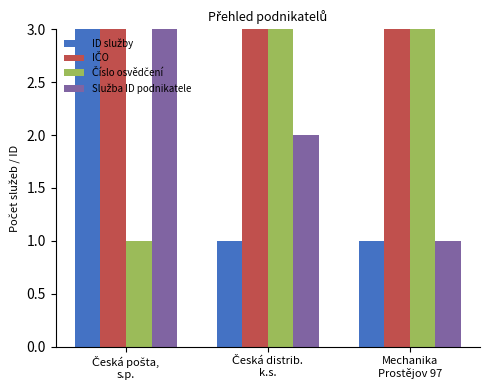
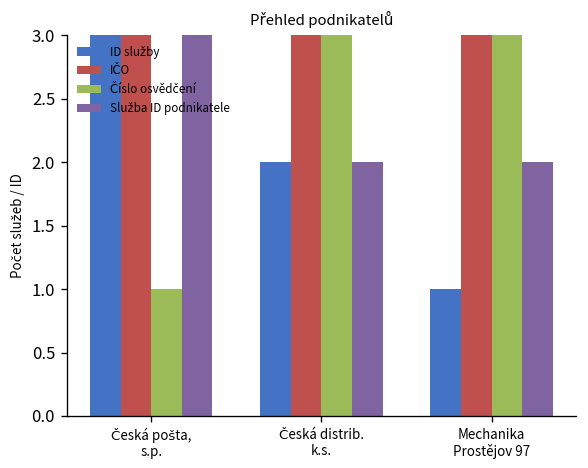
ID služby, Česká distrib. k.s.: 1 -> 2
Služba ID podnikatele, Mechanika Prostějov 97: 1 -> 2
